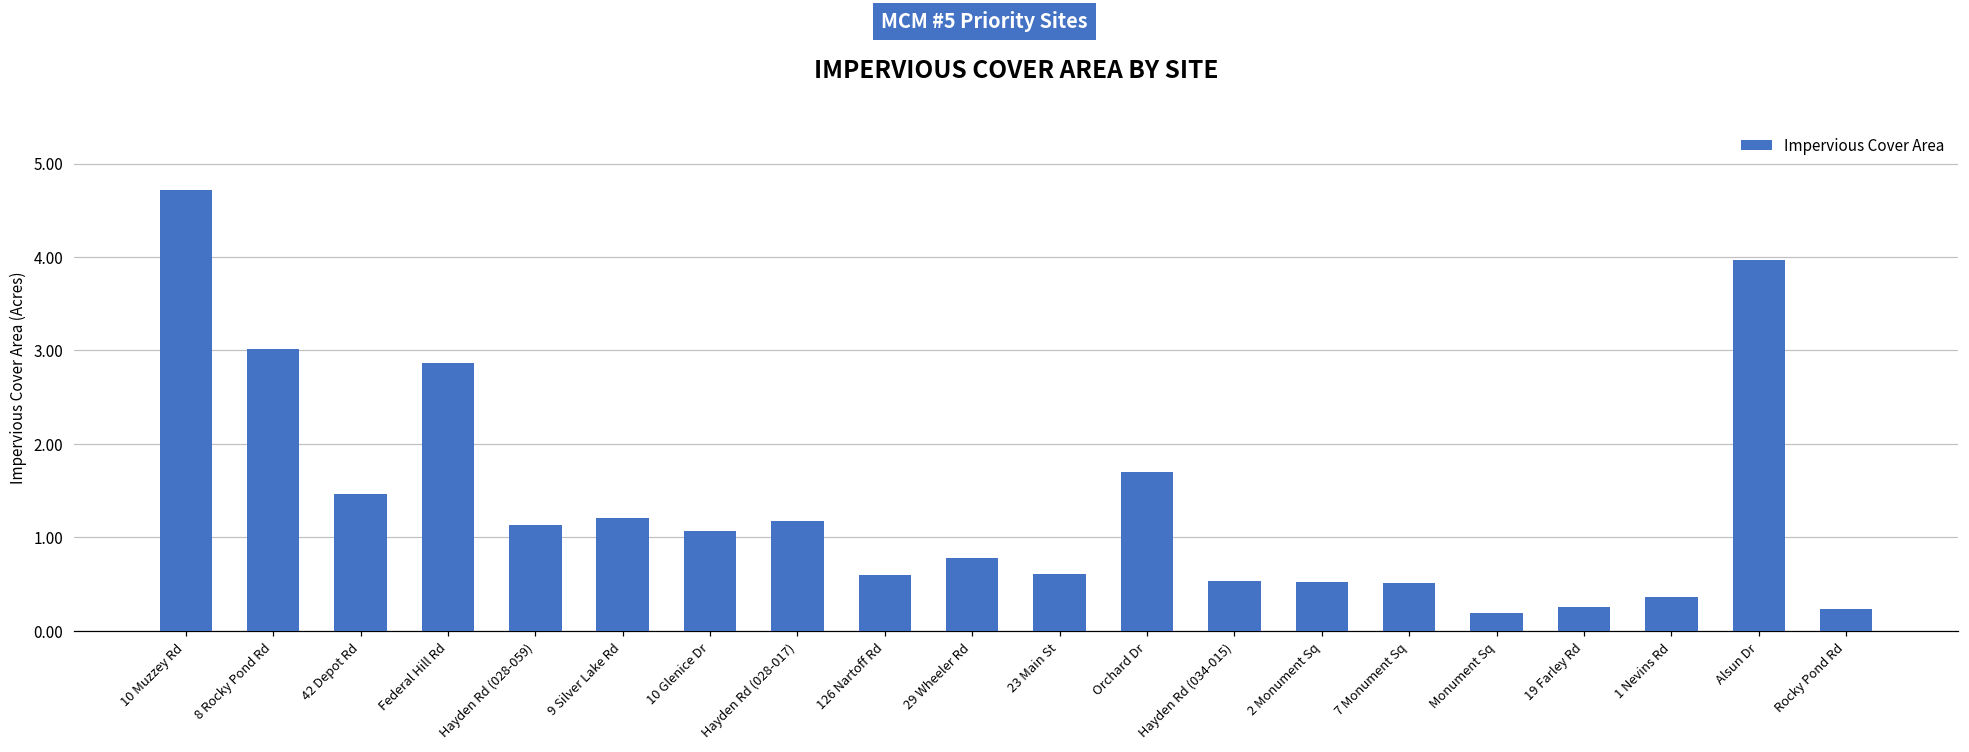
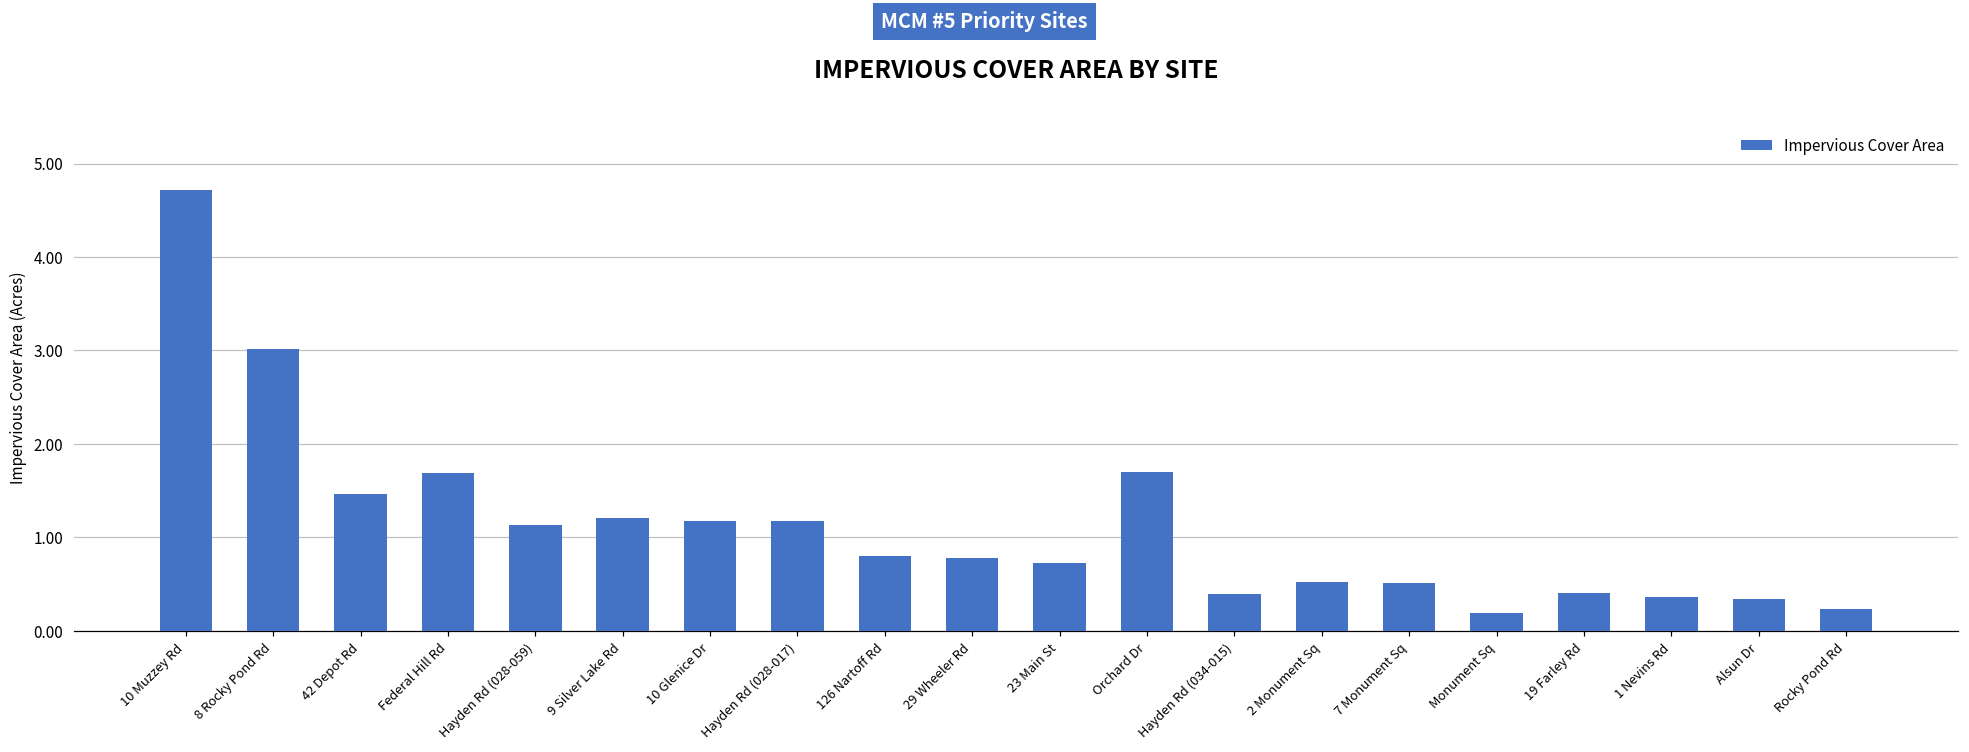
Federal Hill Rd: 2.9 -> 1.7
10 Glenice Dr: 1.1 -> 1.2
126 Nartoff Rd: 0.6 -> 0.8
23 Main St: 0.6 -> 0.7
Hayden Rd (034-015): 0.5 -> 0.4
19 Farley Rd: 0.3 -> 0.4
Alsun Dr: 4.0 -> 0.3
